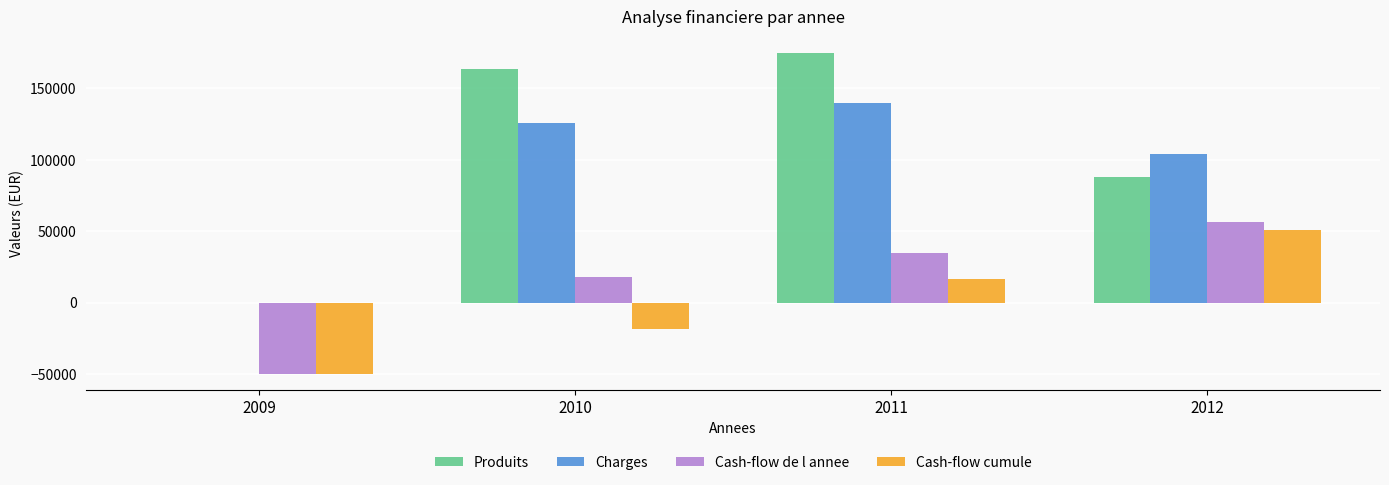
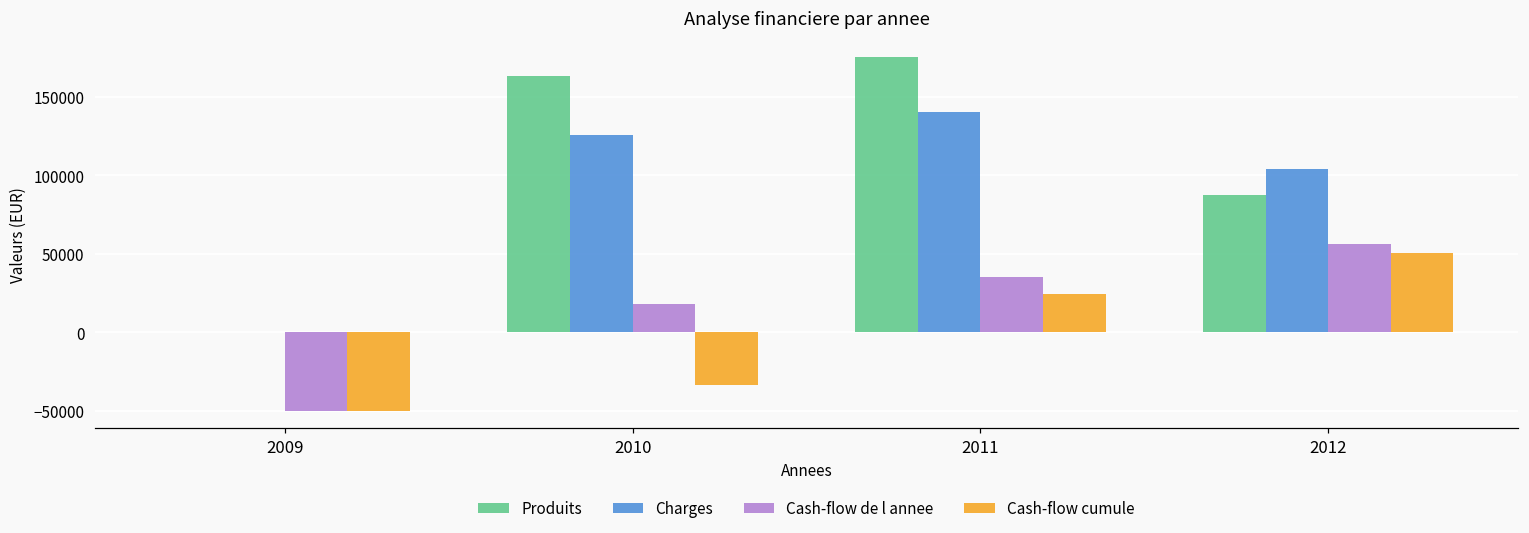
Cash-flow cumule, 2010: -19000 -> -34000
Cash-flow cumule, 2011: 16000 -> 25000
